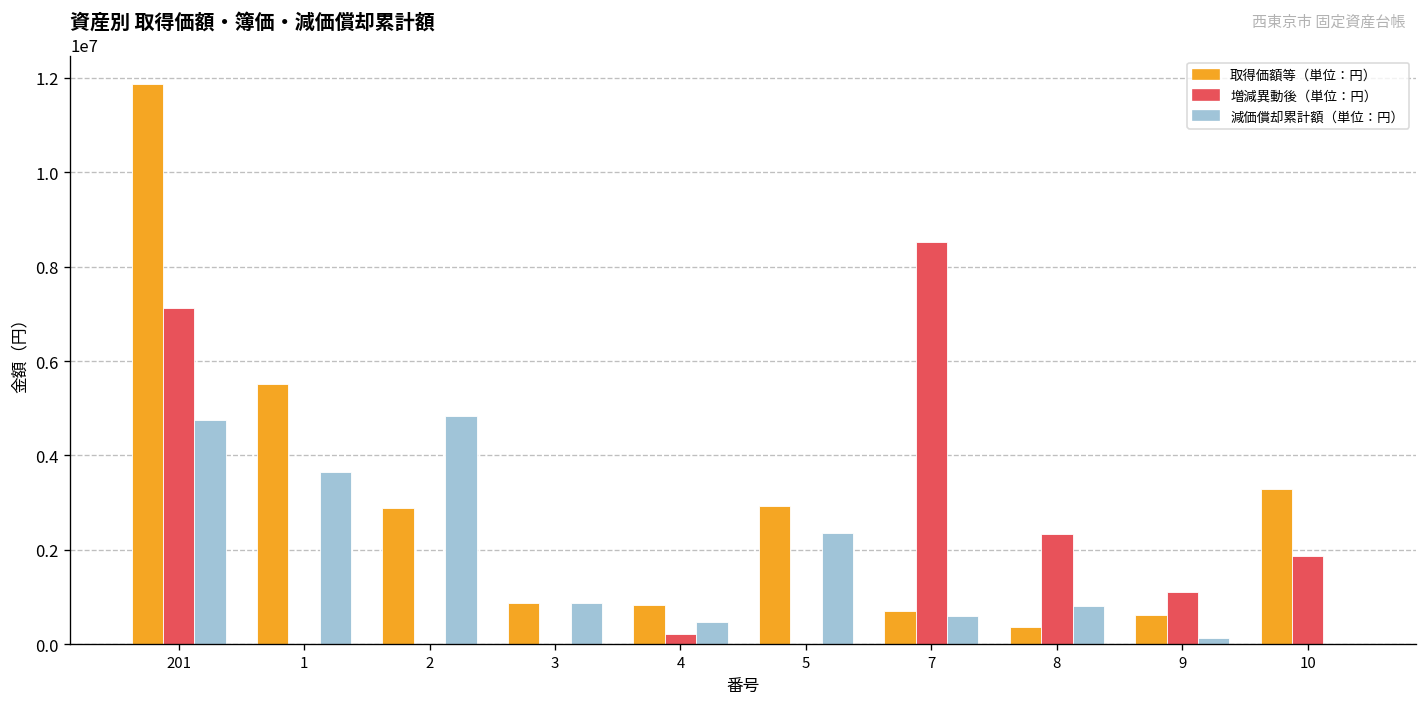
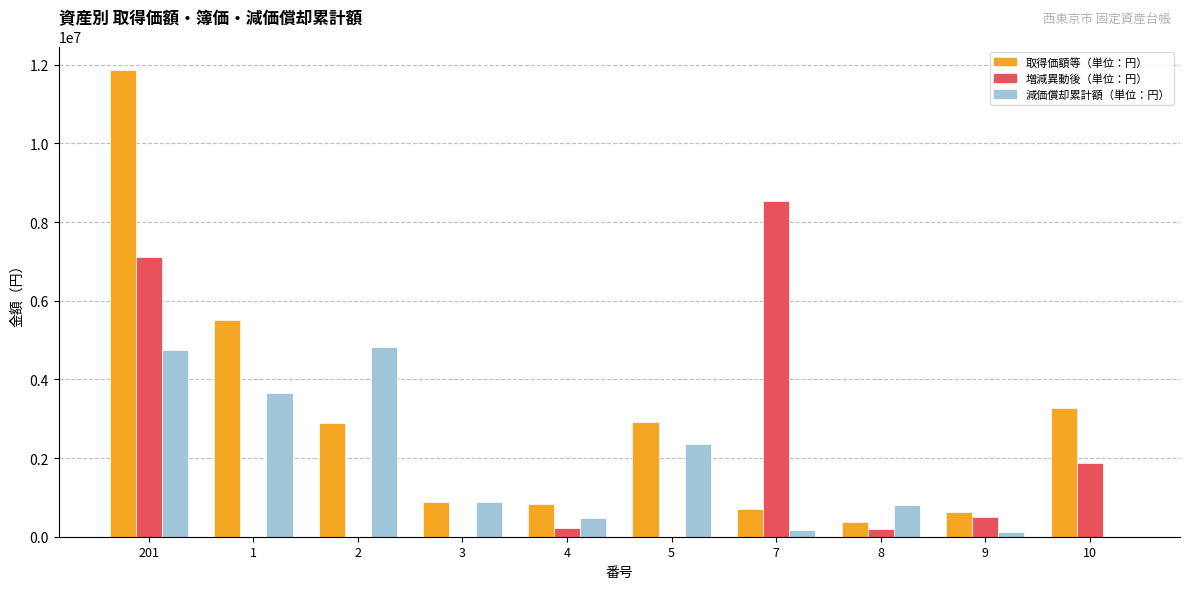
減価償却累計額（単位：円）, 7: 600000 -> 200000
増減異動後（単位：円）, 8: 2300000 -> 200000
増減異動後（単位：円）, 9: 1100000 -> 500000
